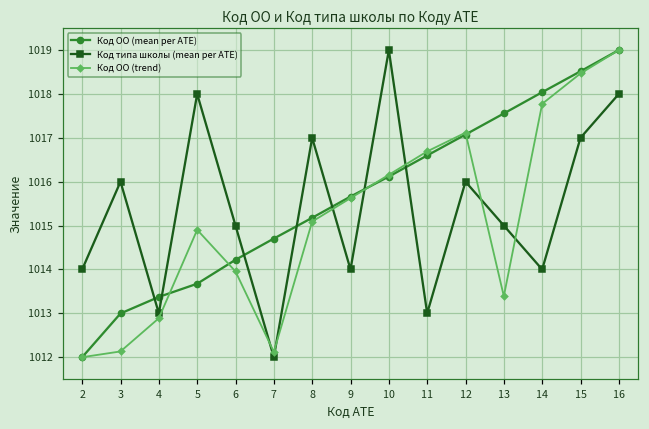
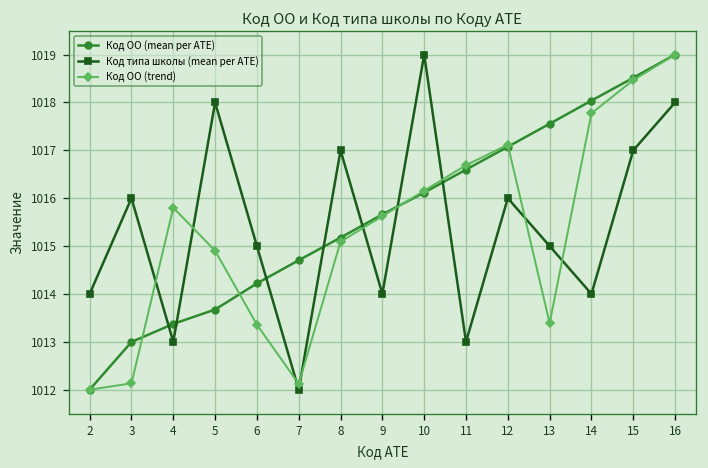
Код ОО (trend), 4: 1012.9 -> 1015.8
Код ОО (trend), 6: 1014.0 -> 1013.4
